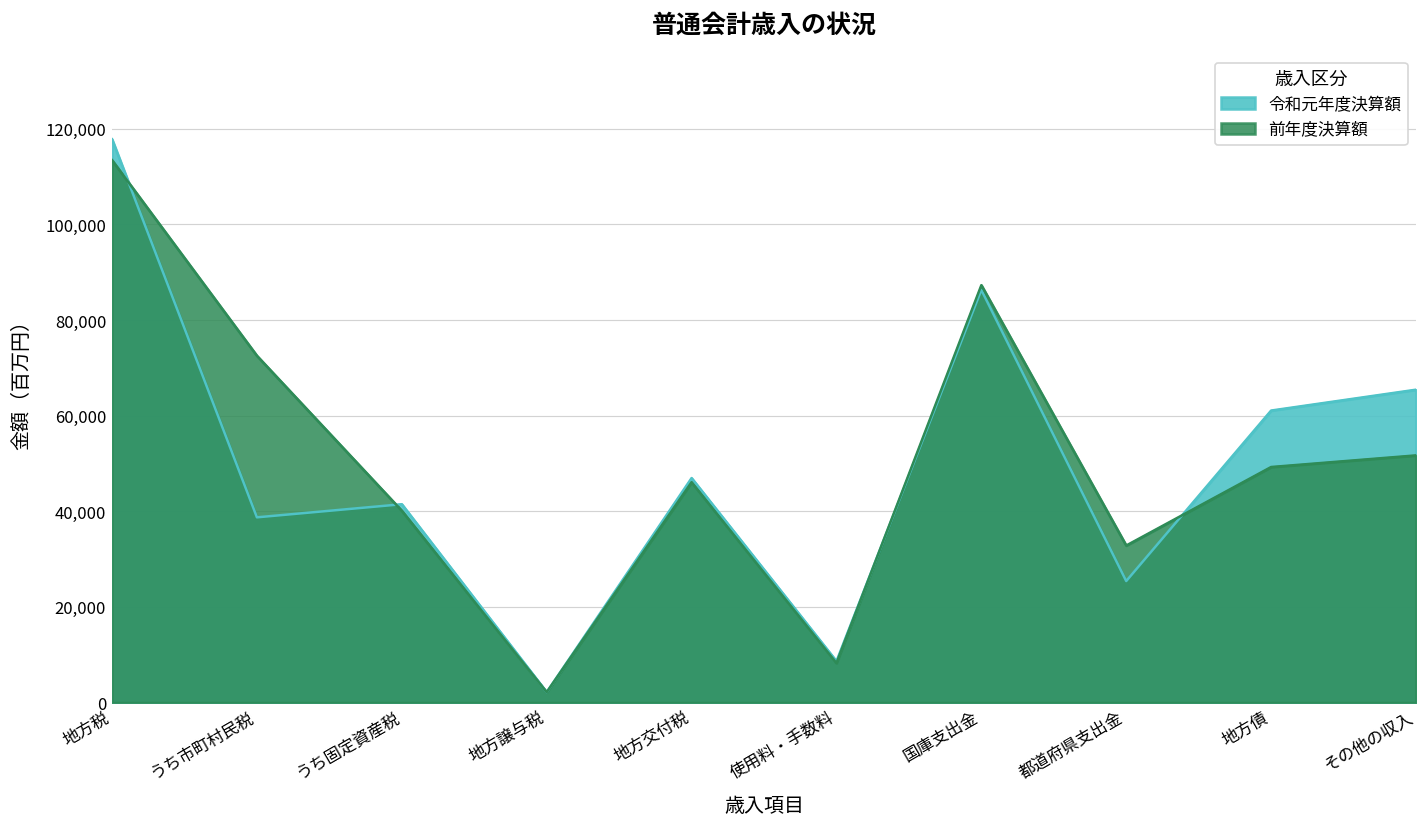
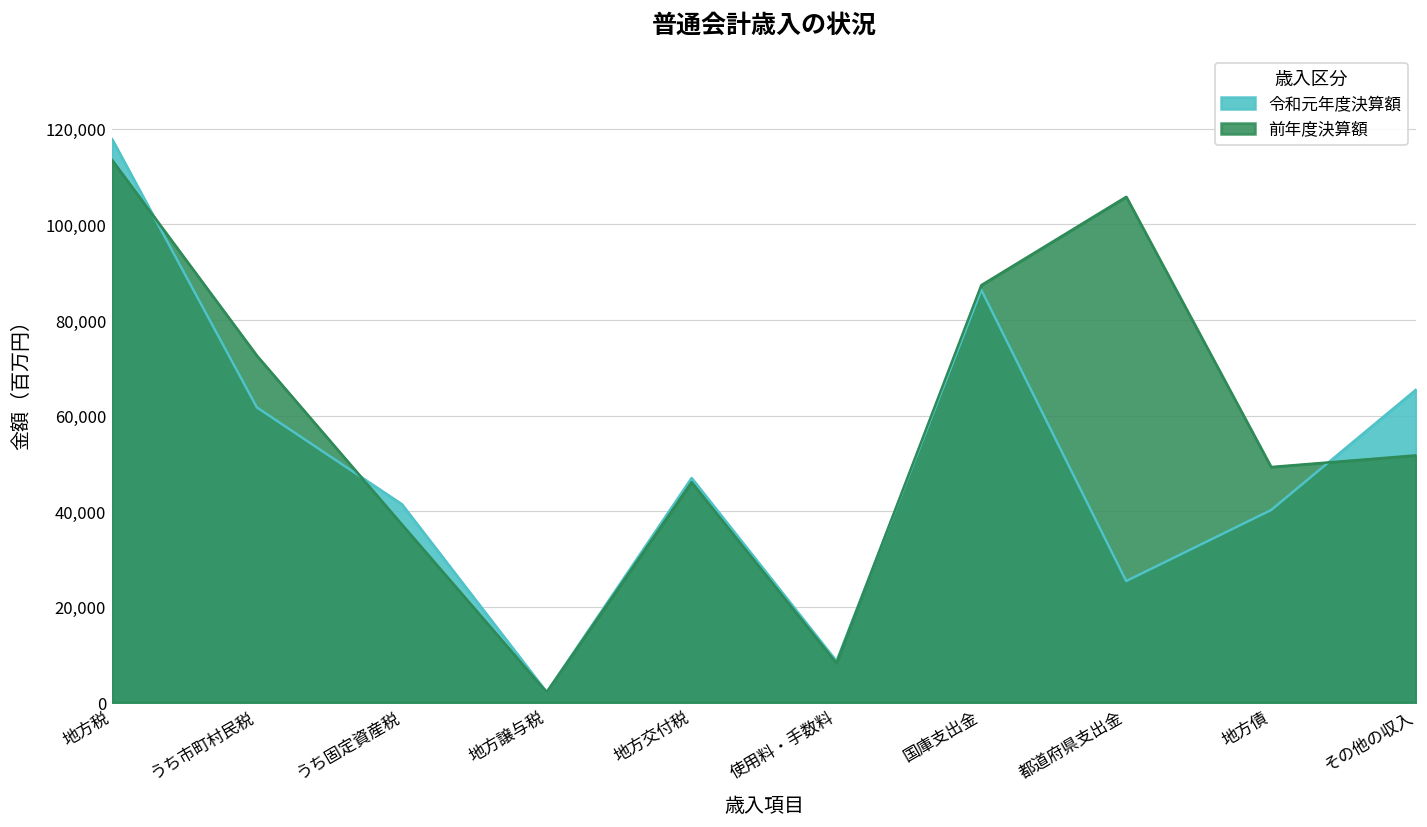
令和元年度決算額, うち市町村民税: 39,000 -> 62,000
前年度決算額, うち固定資産税: 40,000 -> 37,000
前年度決算額, 都道府県支出金: 33,000 -> 106,000
令和元年度決算額, 地方債: 61,000 -> 40,000
